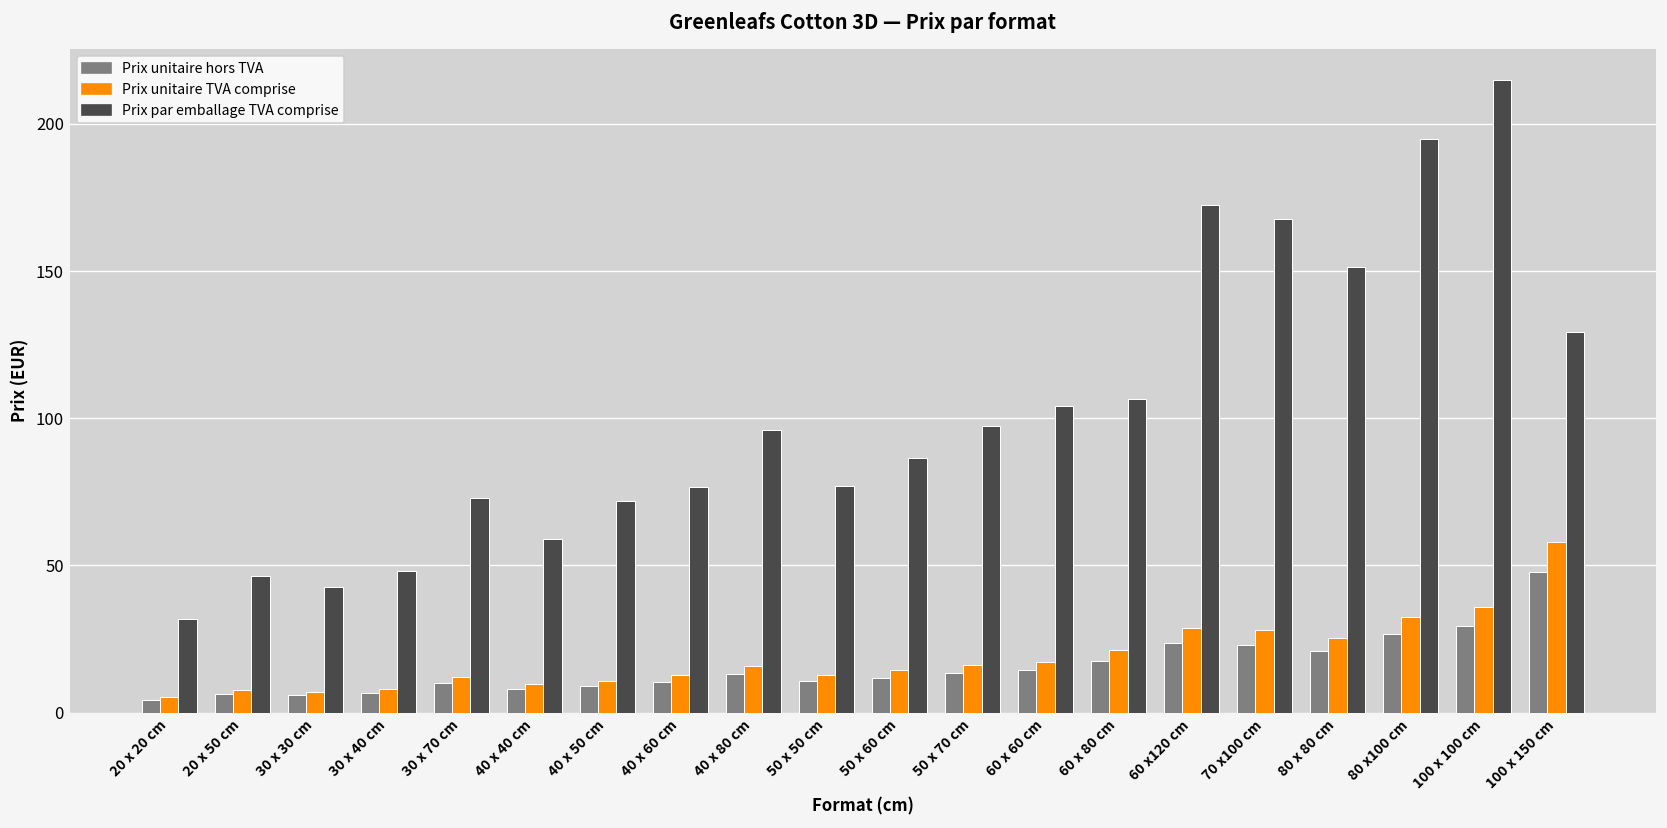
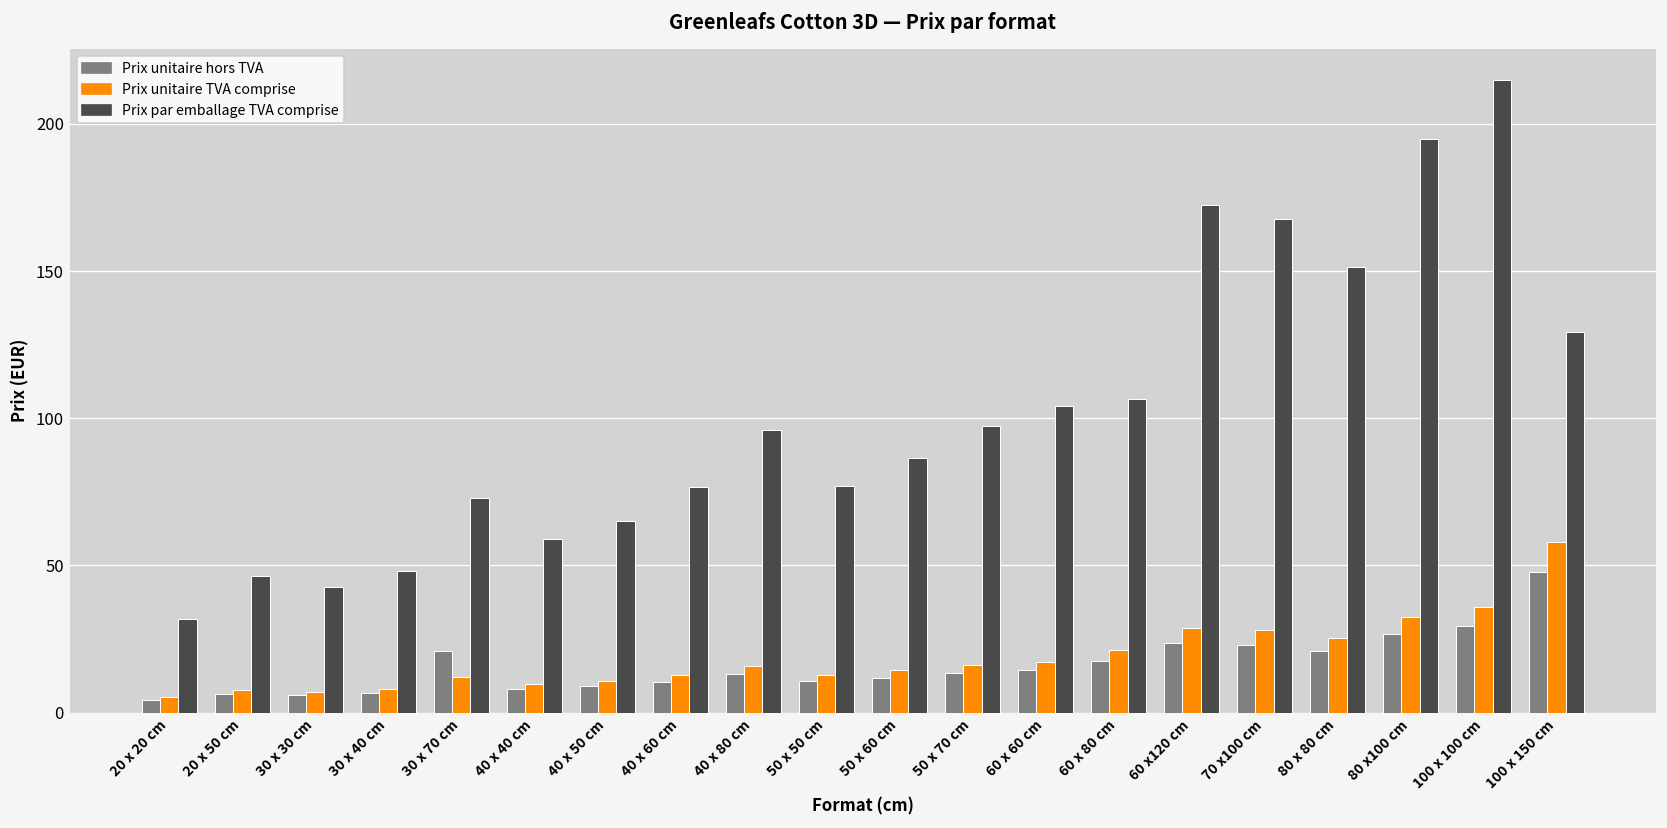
Prix unitaire hors TVA, 30 x 70 cm: 10 -> 21
Prix par emballage TVA comprise, 40 x 50 cm: 72 -> 65
